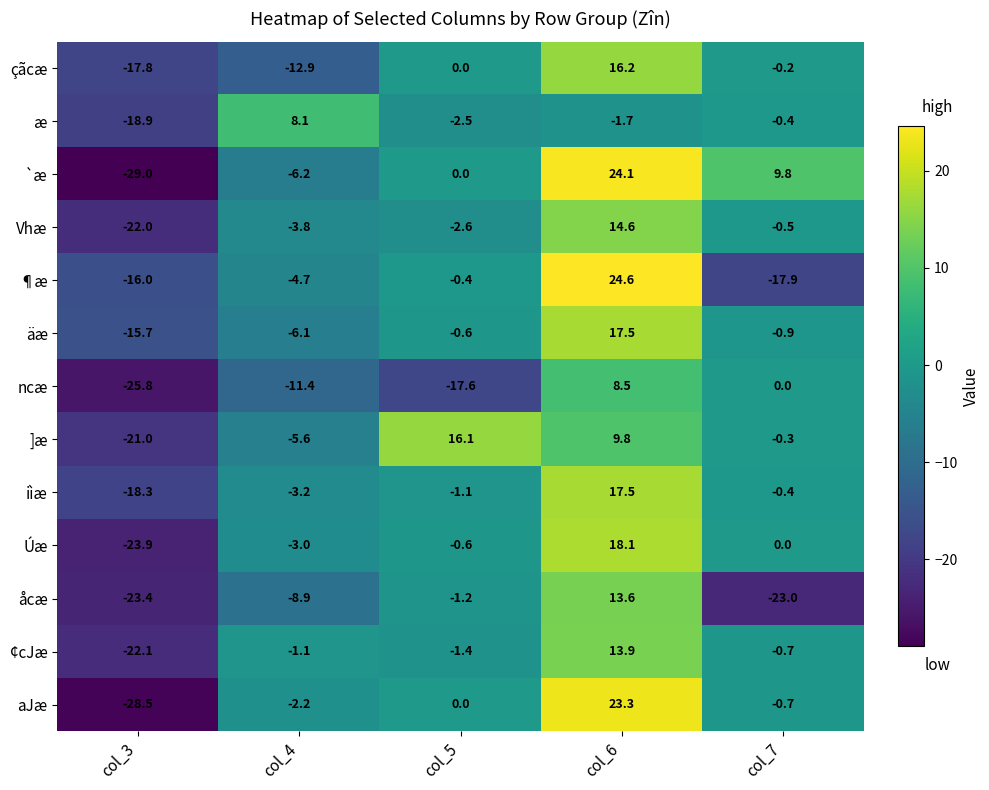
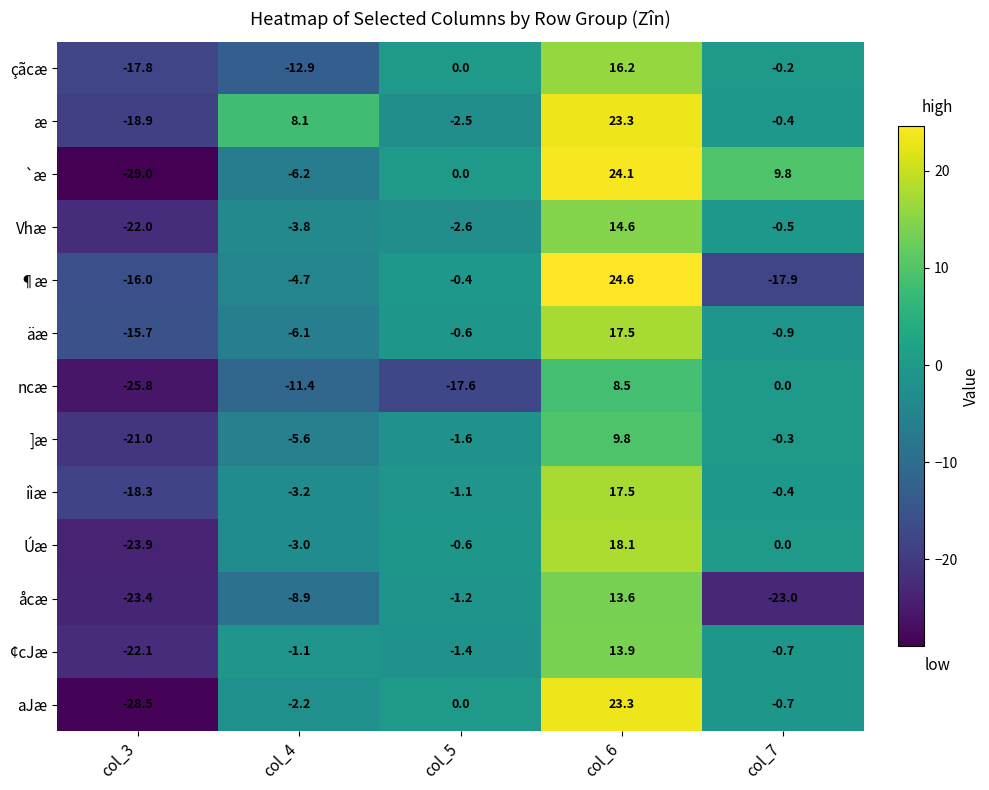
æ, col_6: -1.7 -> 23.3
]æ, col_5: 16.1 -> -1.6
